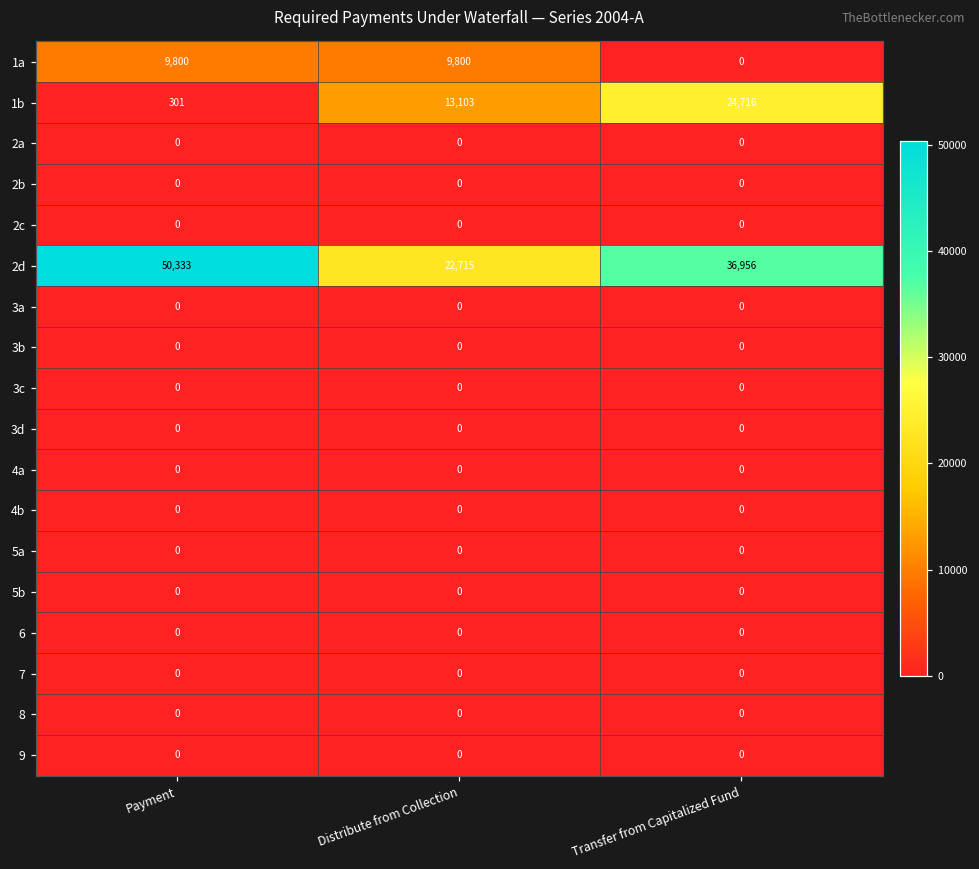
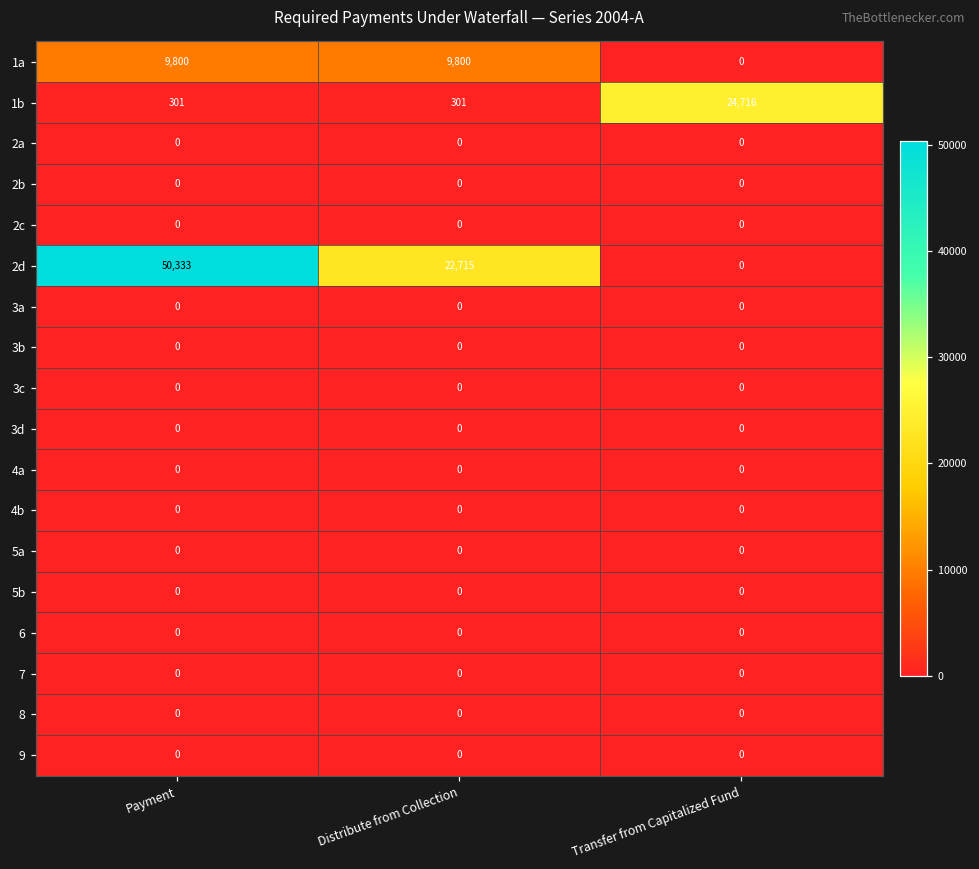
1b, Distribute from Collection: 13,103 -> 301
2d, Transfer from Capitalized Fund: 36,956 -> 0
